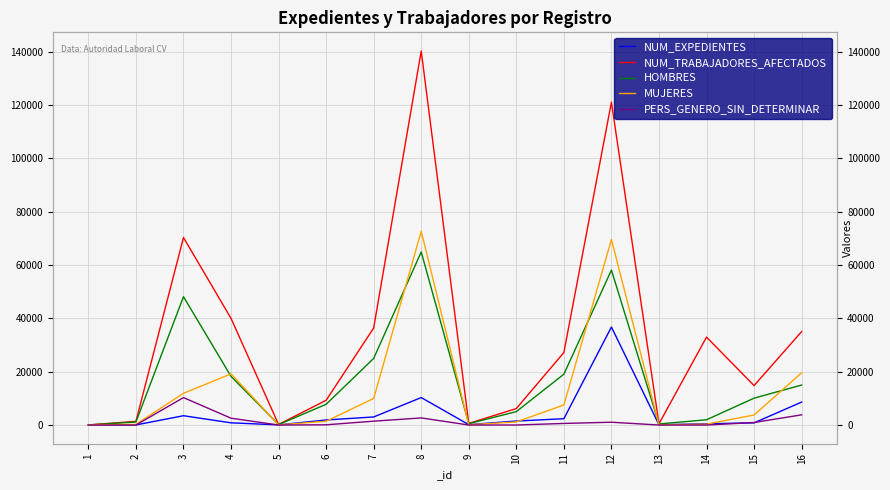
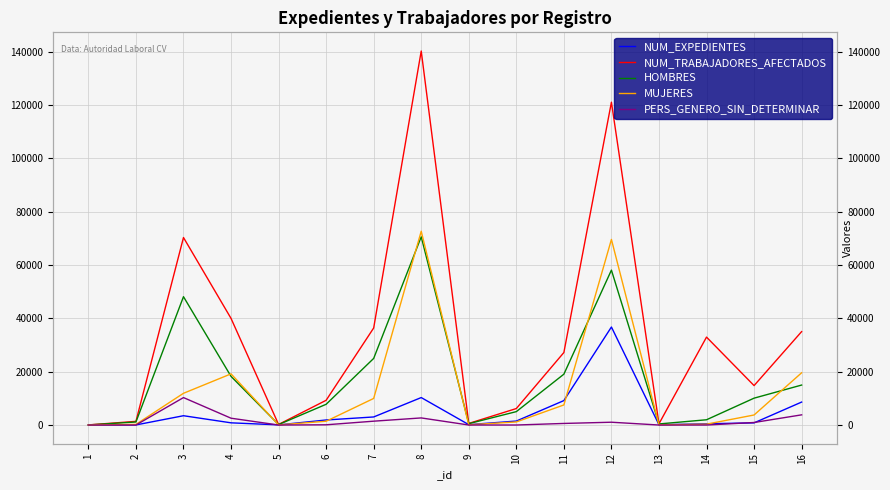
HOMBRES, 8: 65000 -> 71000
NUM_EXPEDIENTES, 11: 2000 -> 9000
